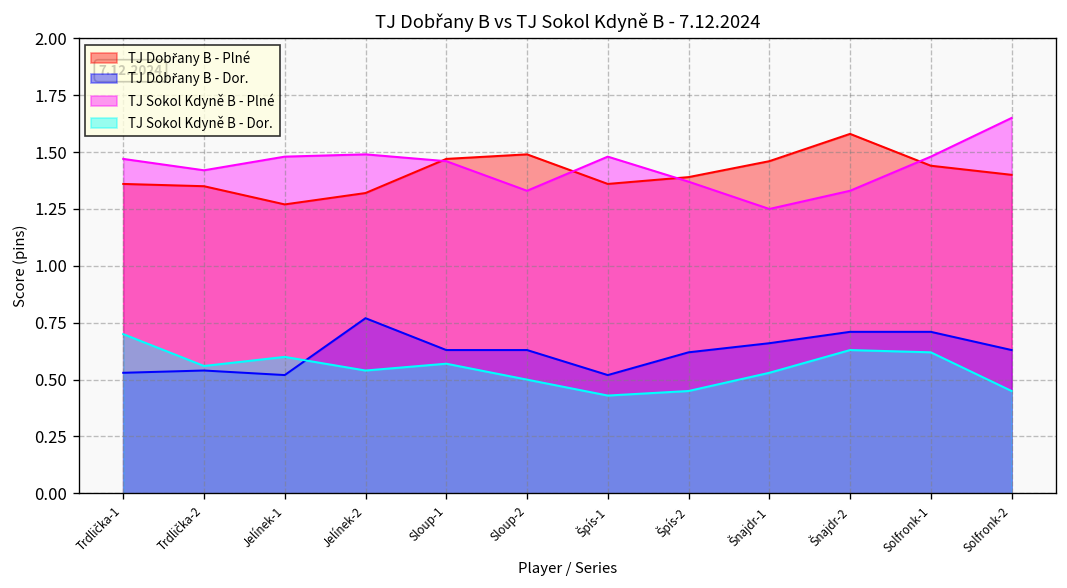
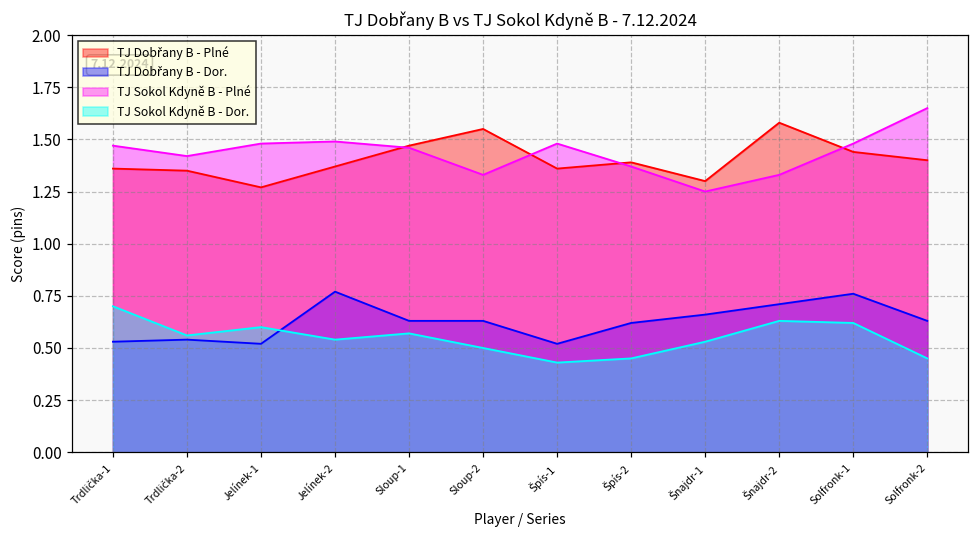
TJ Dobřany B - Plné, Jelínek-2: 1.32 -> 1.37
TJ Dobřany B - Plné, Sloup-2: 1.49 -> 1.55
TJ Dobřany B - Plné, Šnajdr-1: 1.46 -> 1.30
TJ Dobřany B - Dor., Solfronk-1: 0.71 -> 0.76
